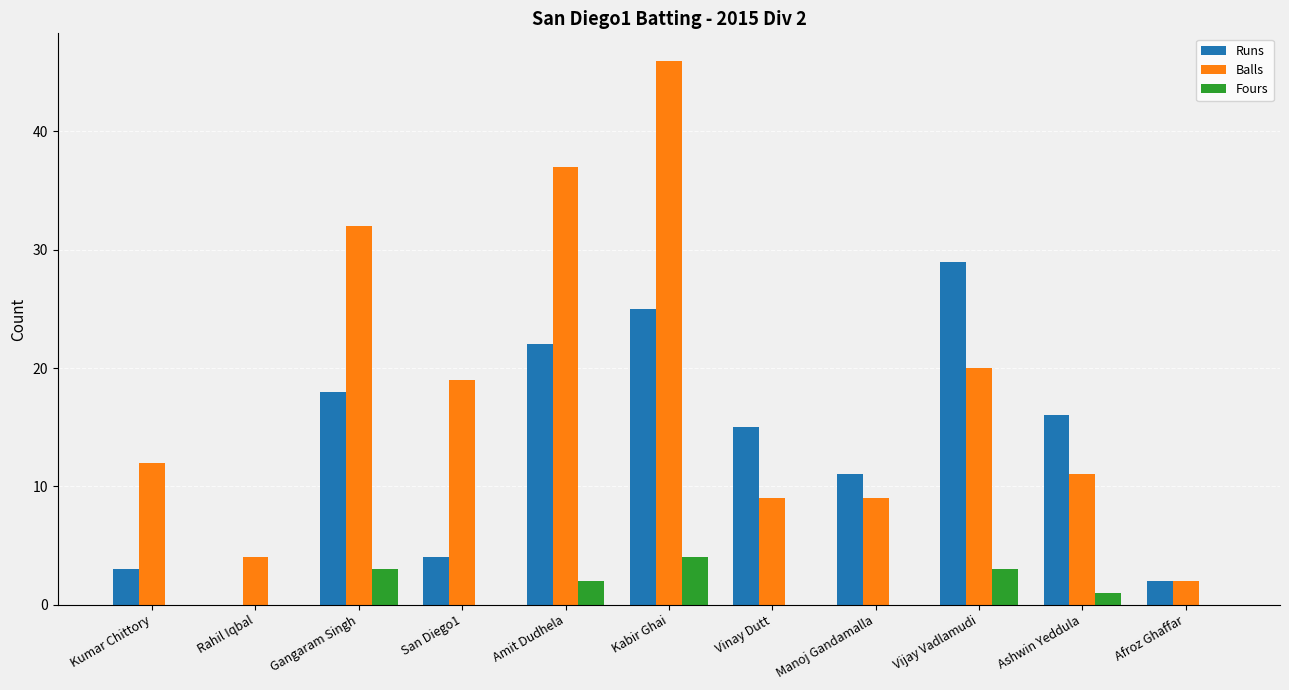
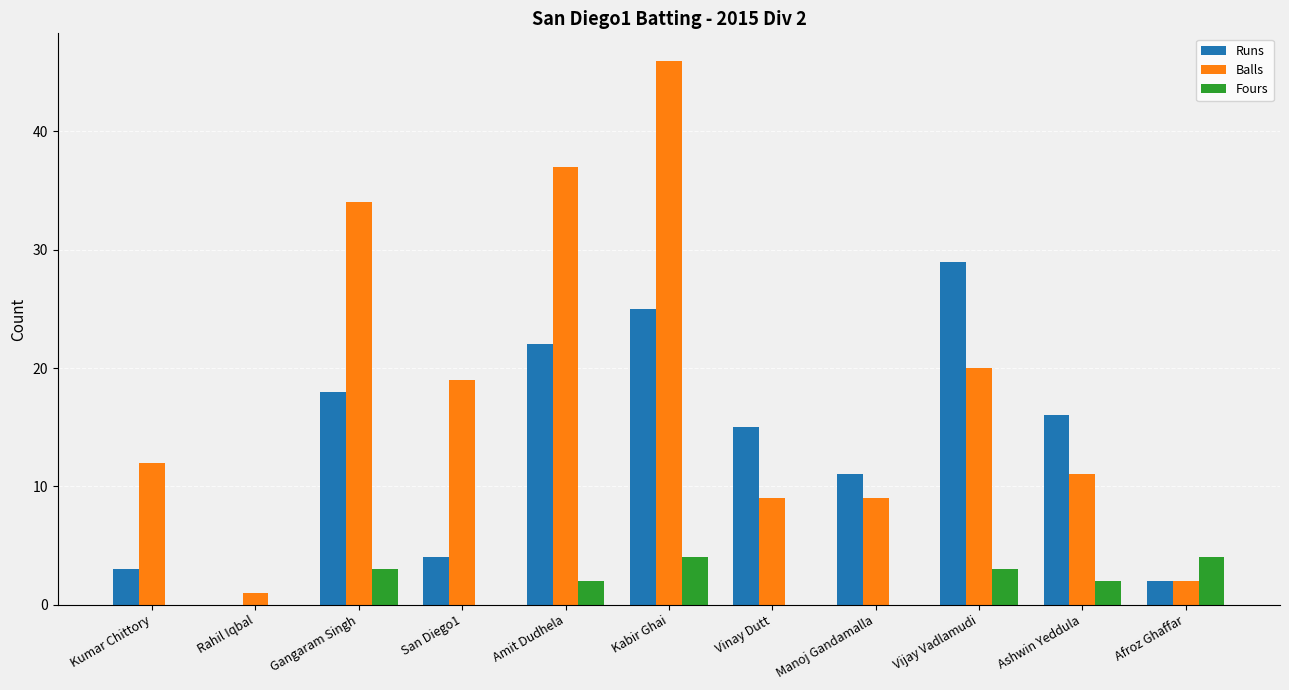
Balls, Rahil Iqbal: 4 -> 1
Balls, Gangaram Singh: 32 -> 34
Fours, Ashwin Yeddula: 1 -> 2
Fours, Afroz Ghaffar: 0 -> 4
